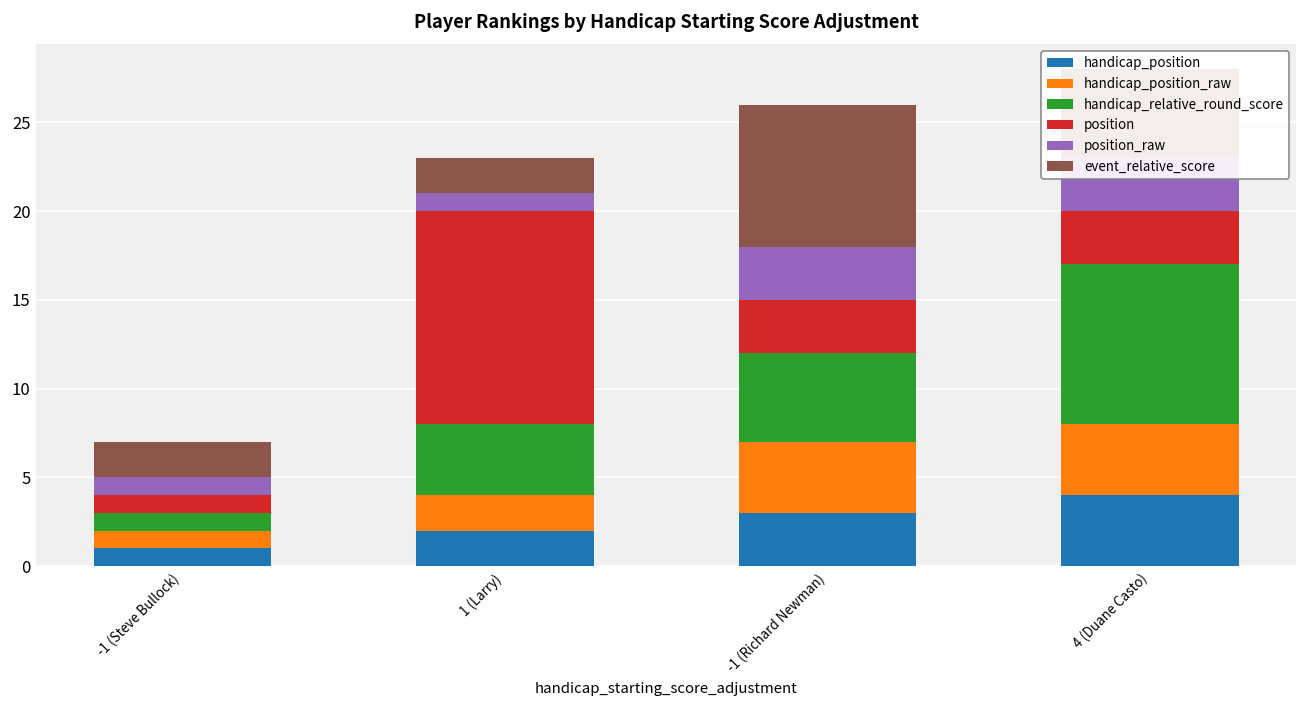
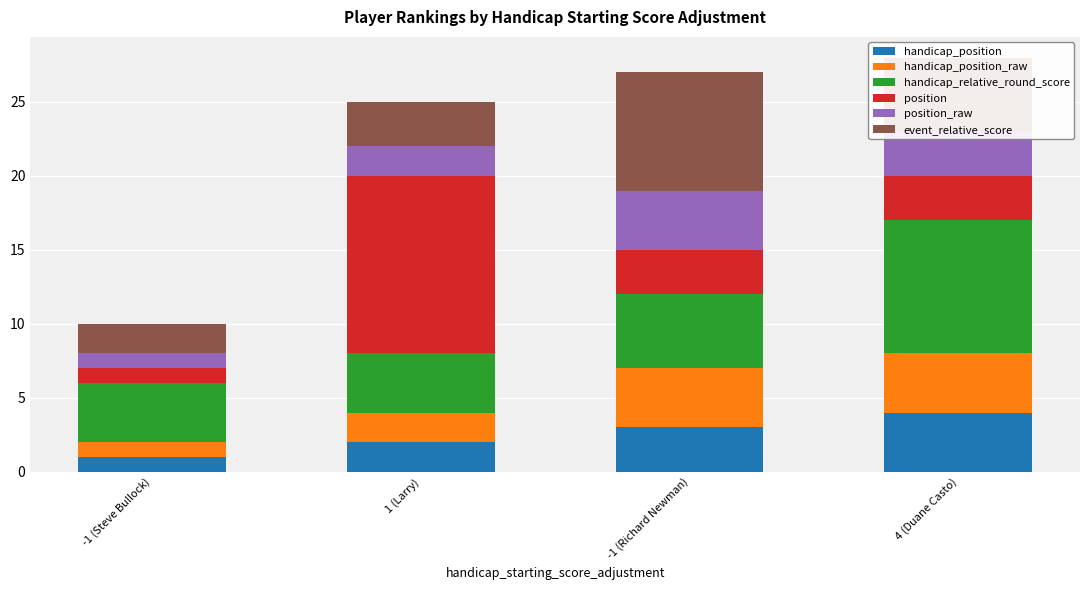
handicap_relative_round_score, -1 (Steve Bullock): 1 -> 4
position_raw, 1 (Larry): 1 -> 2
event_relative_score, 1 (Larry): 2 -> 3
position_raw, -1 (Richard Newman): 3 -> 4
